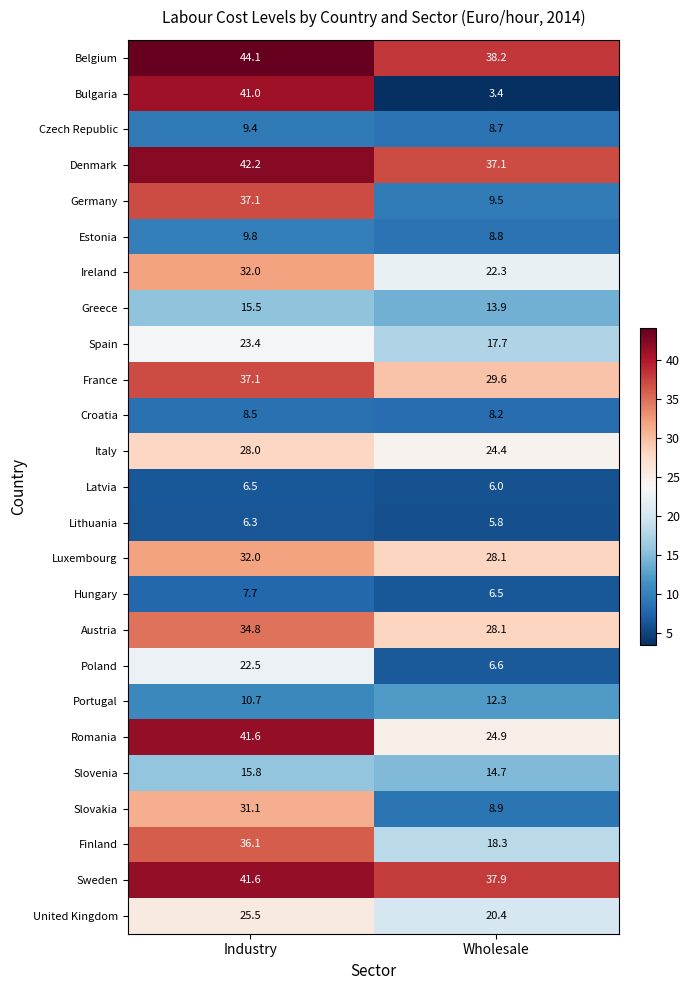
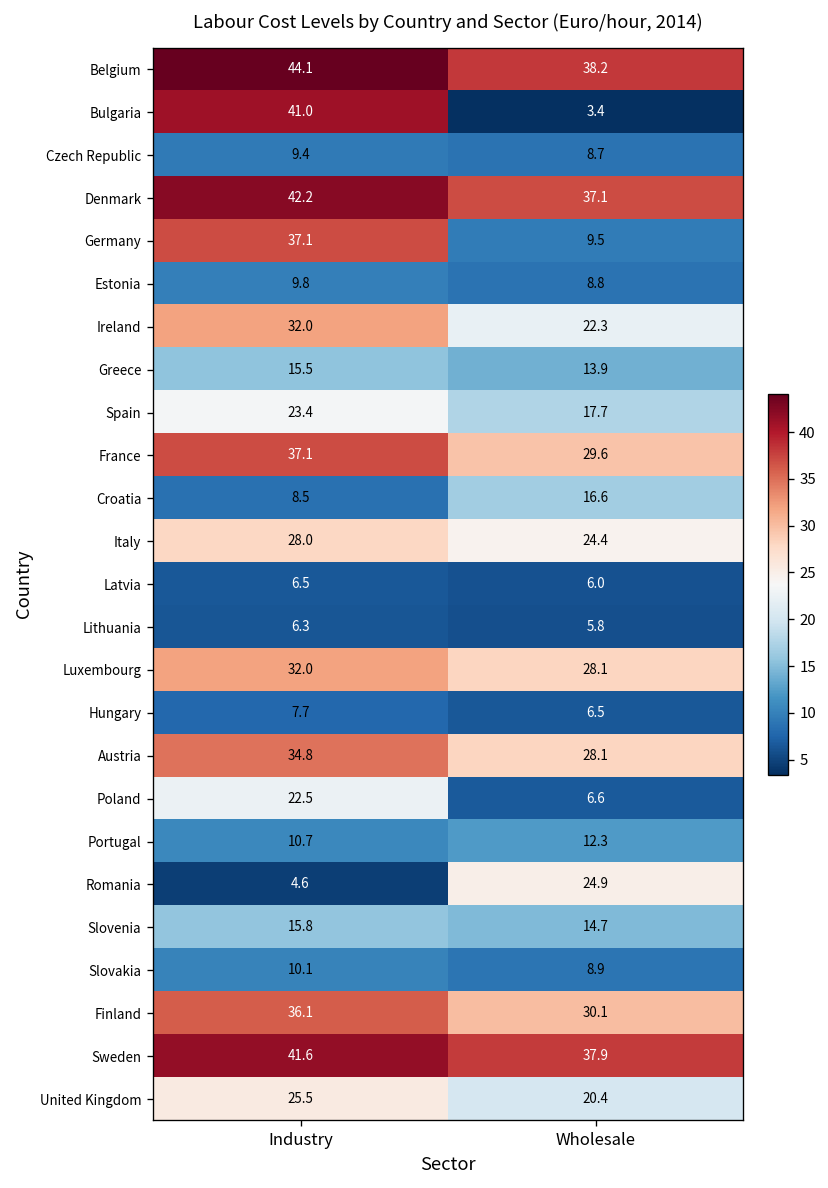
Croatia, Wholesale: 8.2 -> 16.6
Romania, Industry: 41.6 -> 4.6
Slovakia, Industry: 31.1 -> 10.1
Finland, Wholesale: 18.3 -> 30.1
